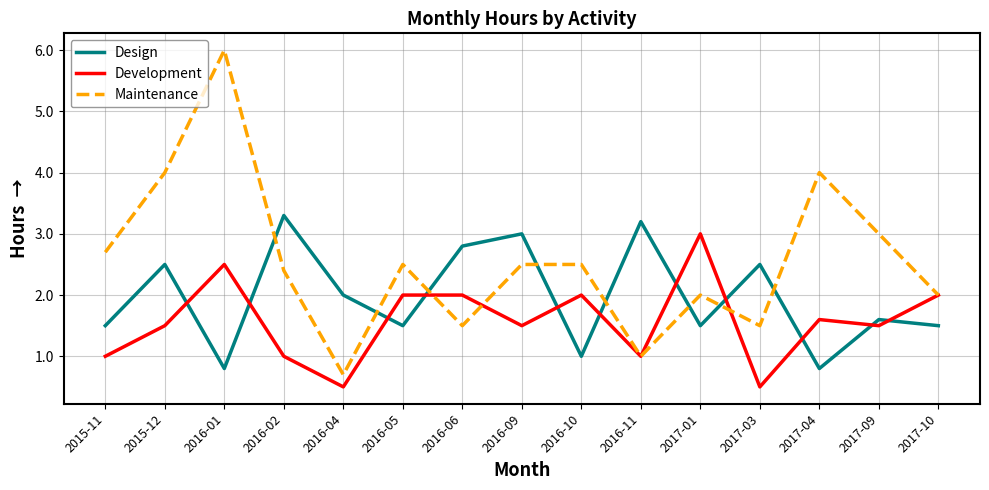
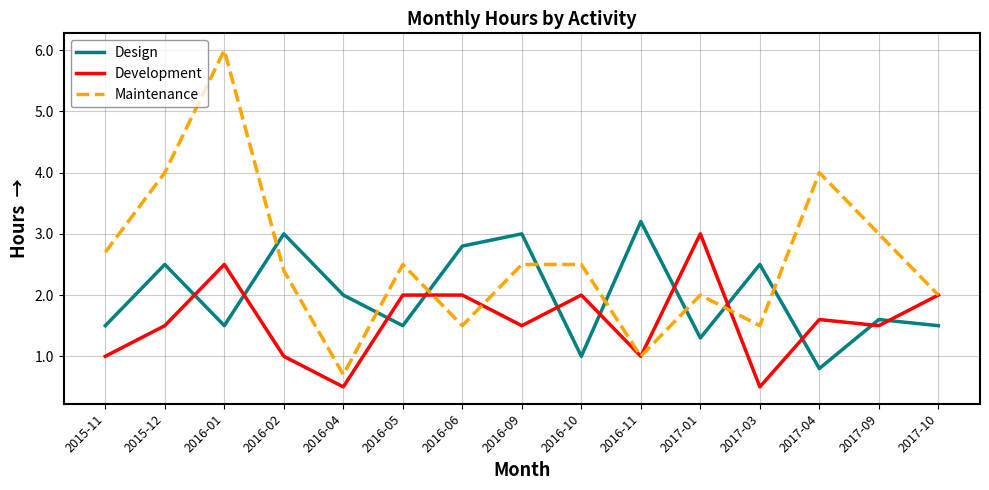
Design, 2016-01: 0.8 -> 1.5
Design, 2016-02: 3.3 -> 3.0
Design, 2017-01: 1.5 -> 1.3
